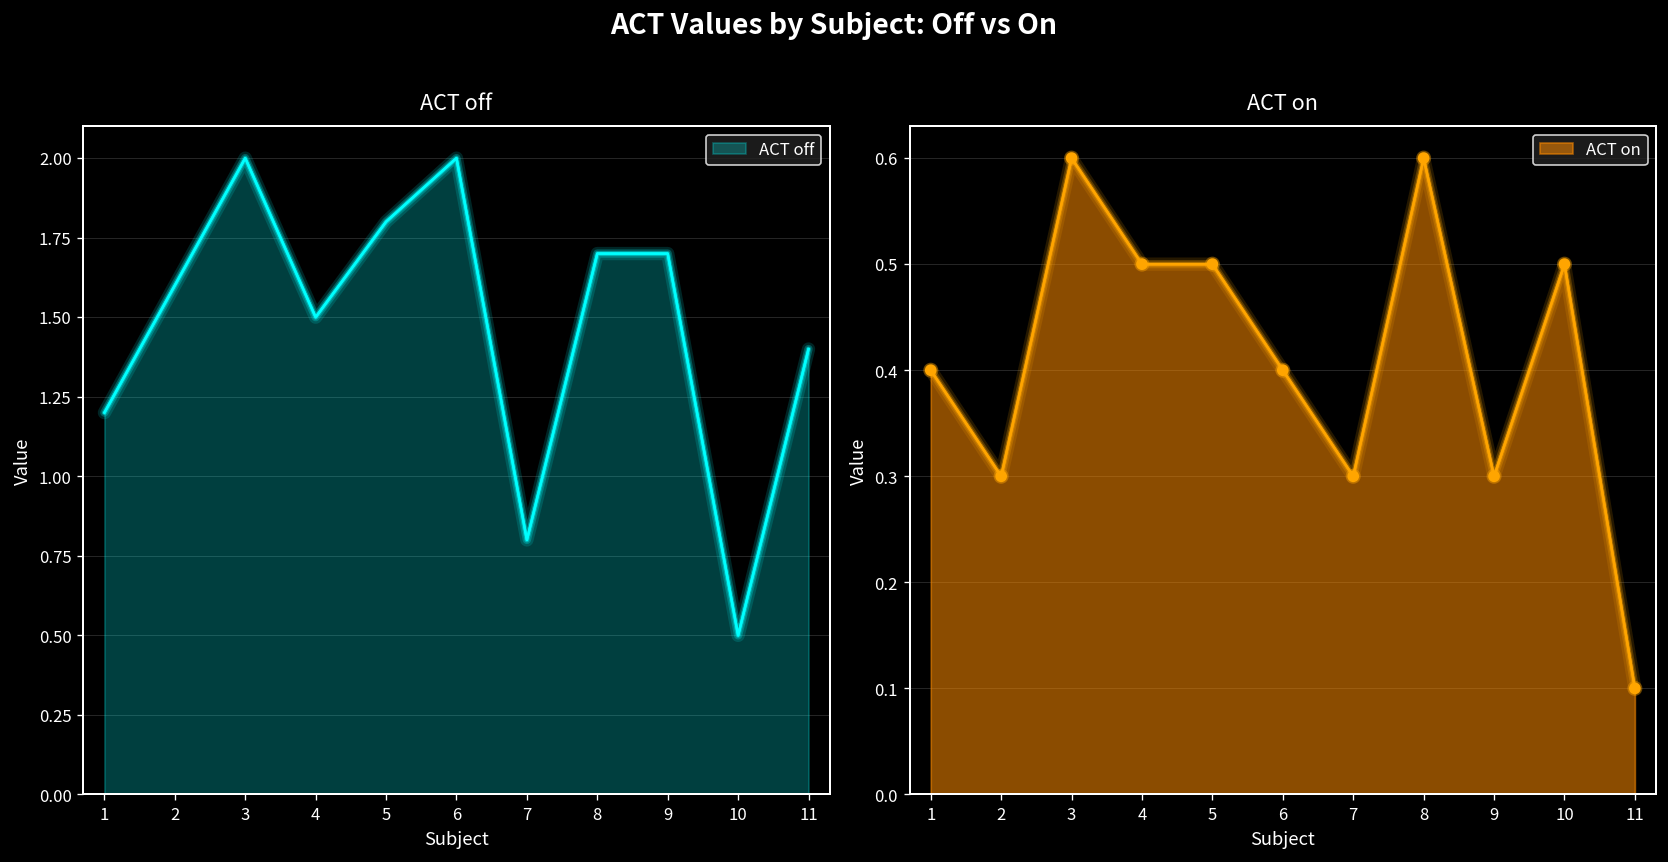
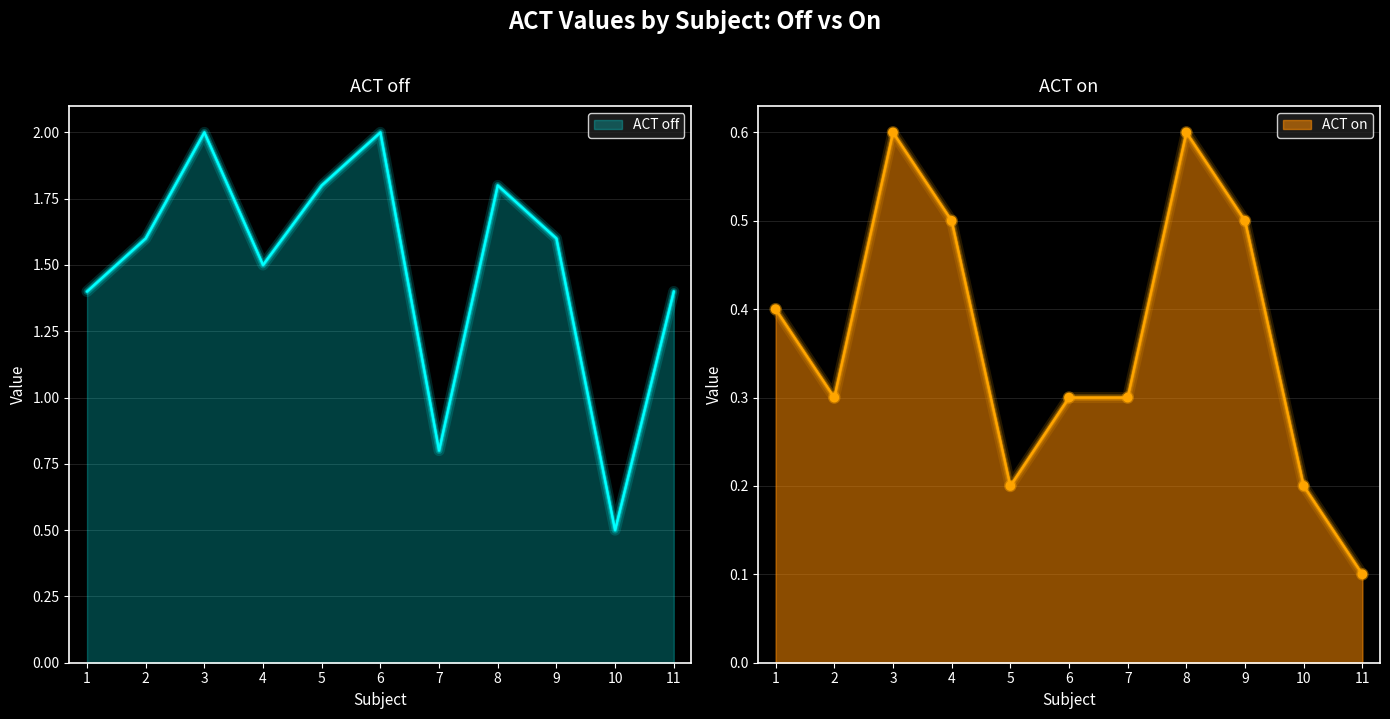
ACT off, 1: 1.2 -> 1.4
ACT off, 8: 1.7 -> 1.8
ACT off, 9: 1.7 -> 1.6
ACT on, 5: 0.5 -> 0.2
ACT on, 6: 0.4 -> 0.3
ACT on, 9: 0.3 -> 0.5
ACT on, 10: 0.5 -> 0.2
